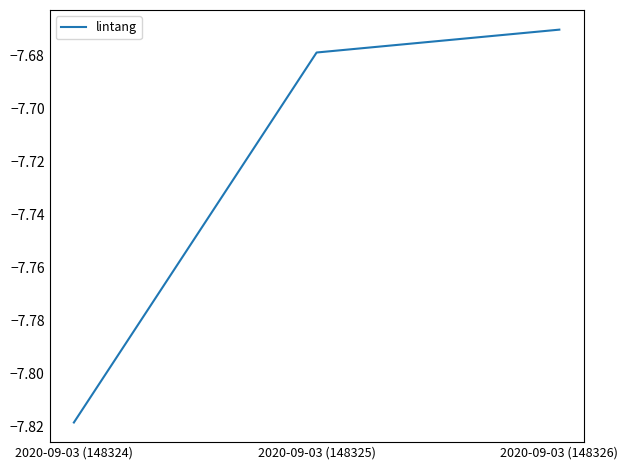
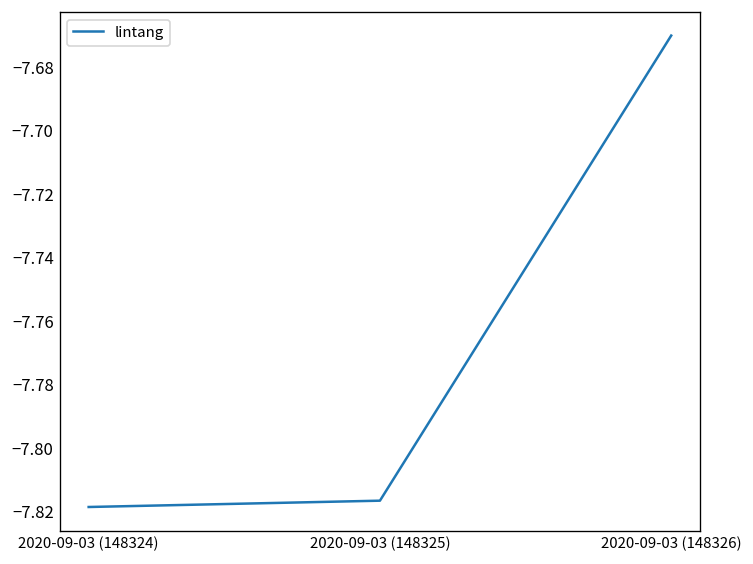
2020-09-03 (148325): -7.679 -> -7.816
